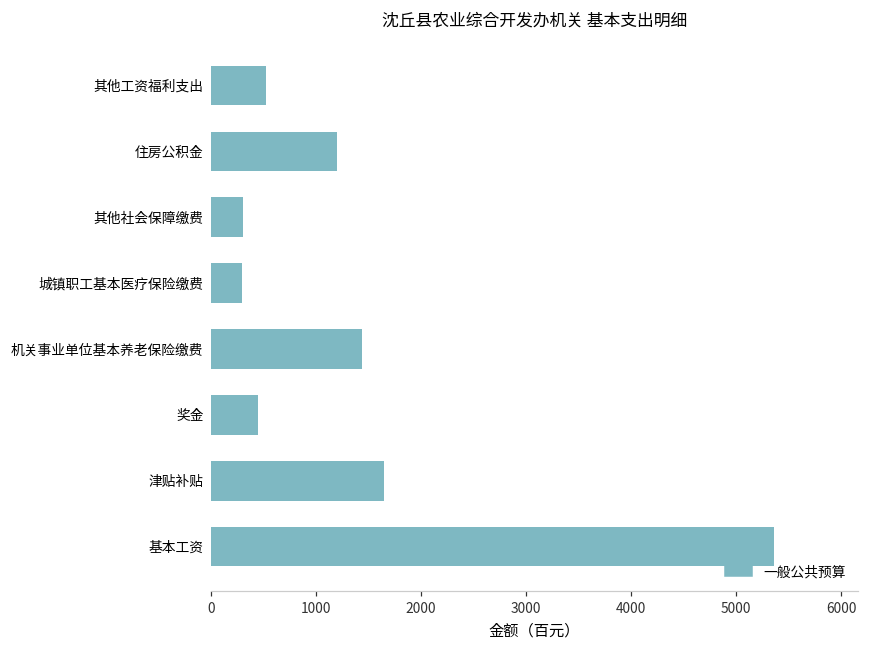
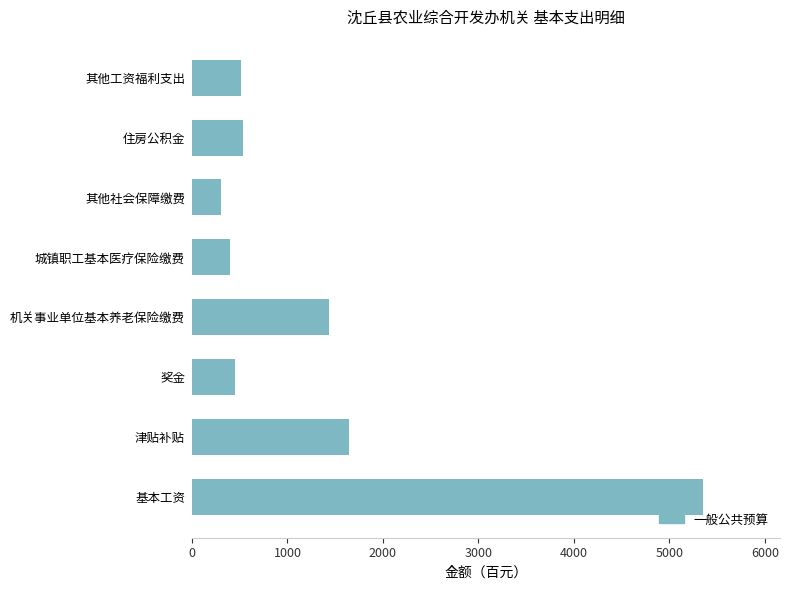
住房公积金: 1200 -> 500
城镇职工基本医疗保险缴费: 300 -> 400
